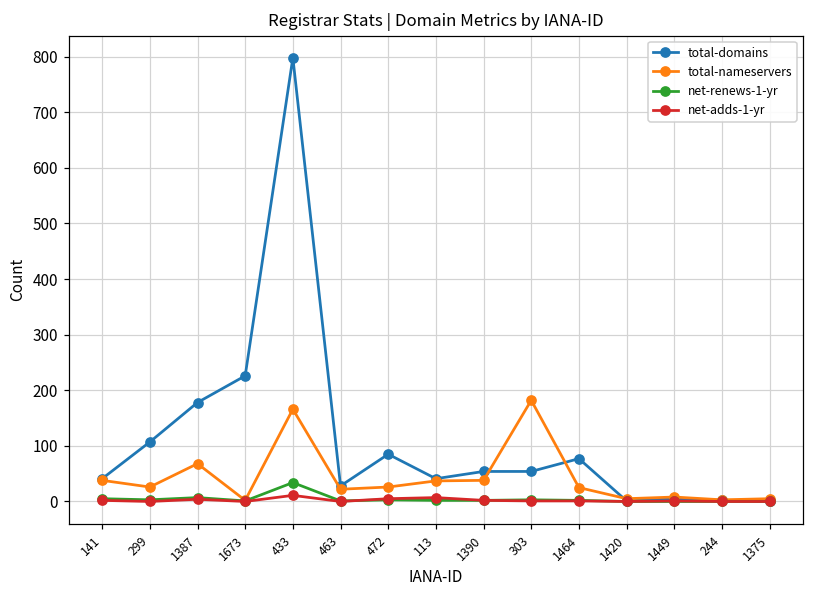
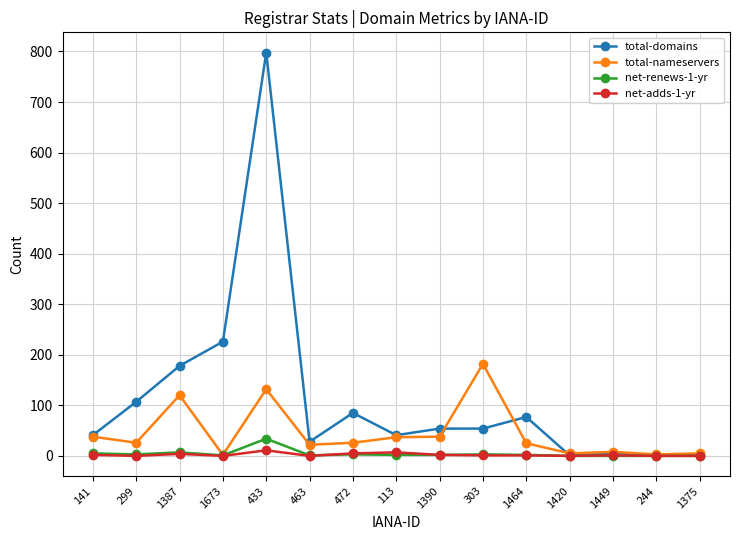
total-nameservers, 1387: 70 -> 120
total-nameservers, 433: 170 -> 130
